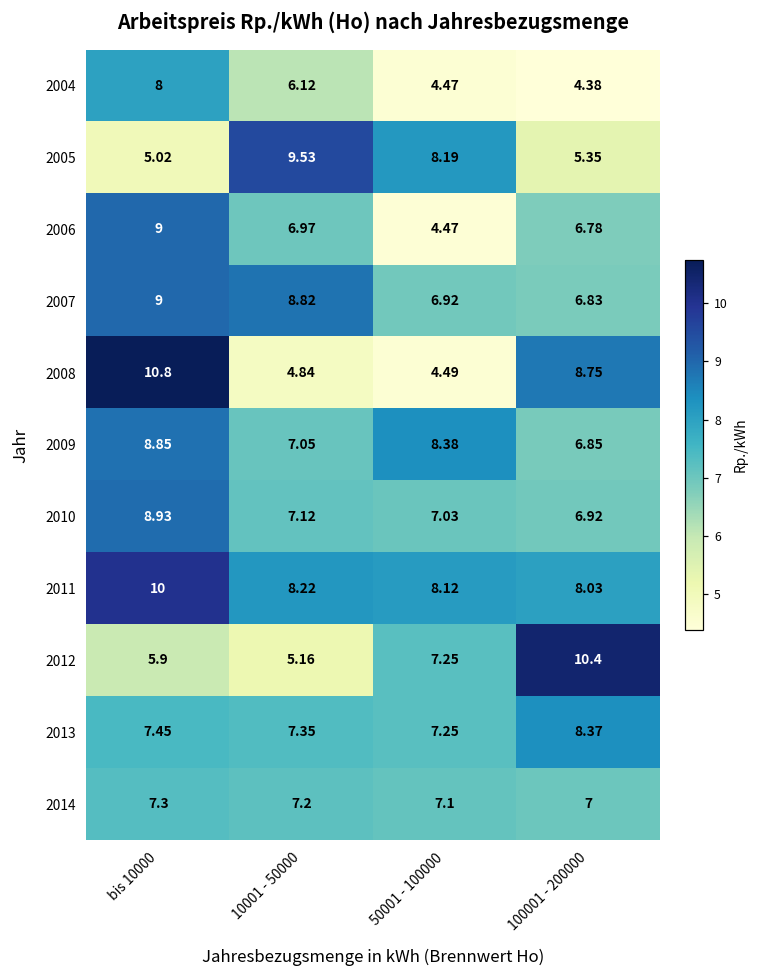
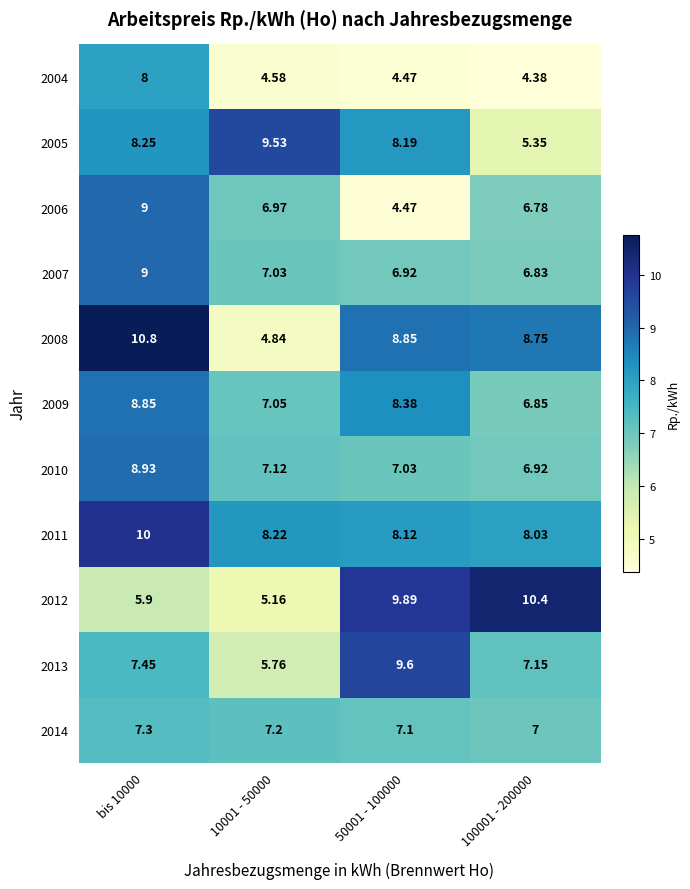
2004, 10001 - 50000: 6.12 -> 4.58
2005, bis 10000: 5.02 -> 8.25
2007, 10001 - 50000: 8.82 -> 7.03
2008, 50001 - 100000: 4.49 -> 8.85
2012, 50001 - 100000: 7.25 -> 9.89
2013, 10001 - 50000: 7.35 -> 5.76
2013, 50001 - 100000: 7.25 -> 9.6
2013, 100001 - 200000: 8.37 -> 7.15
